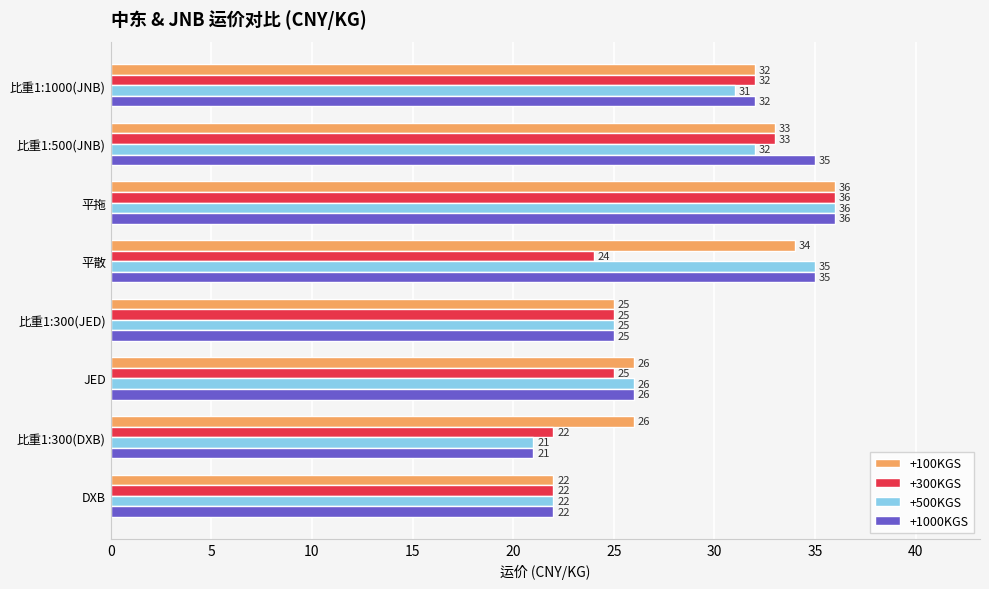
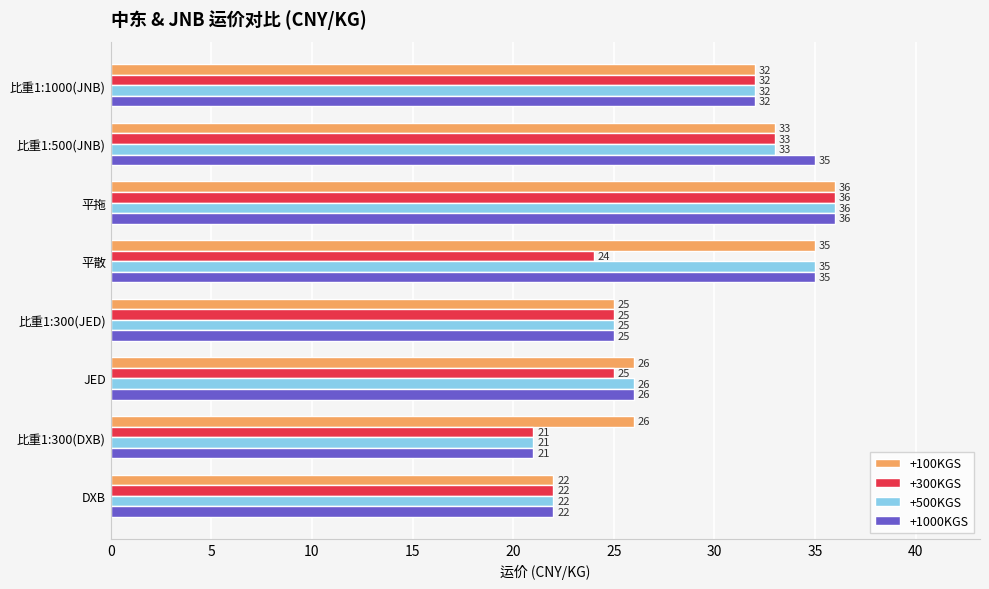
+500KGS, 比重1:1000(JNB): 31 -> 32
+500KGS, 比重1:500(JNB): 32 -> 33
+100KGS, 平散: 34 -> 35
+300KGS, 比重1:300(DXB): 22 -> 21
